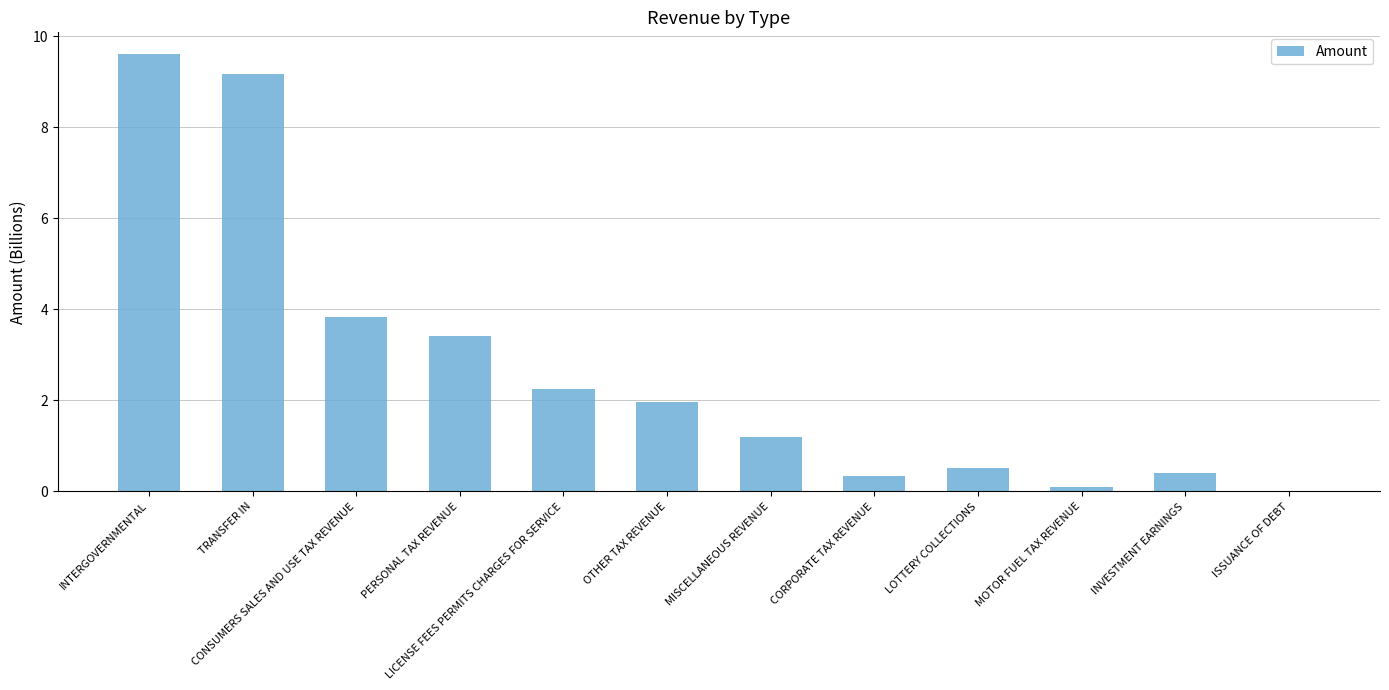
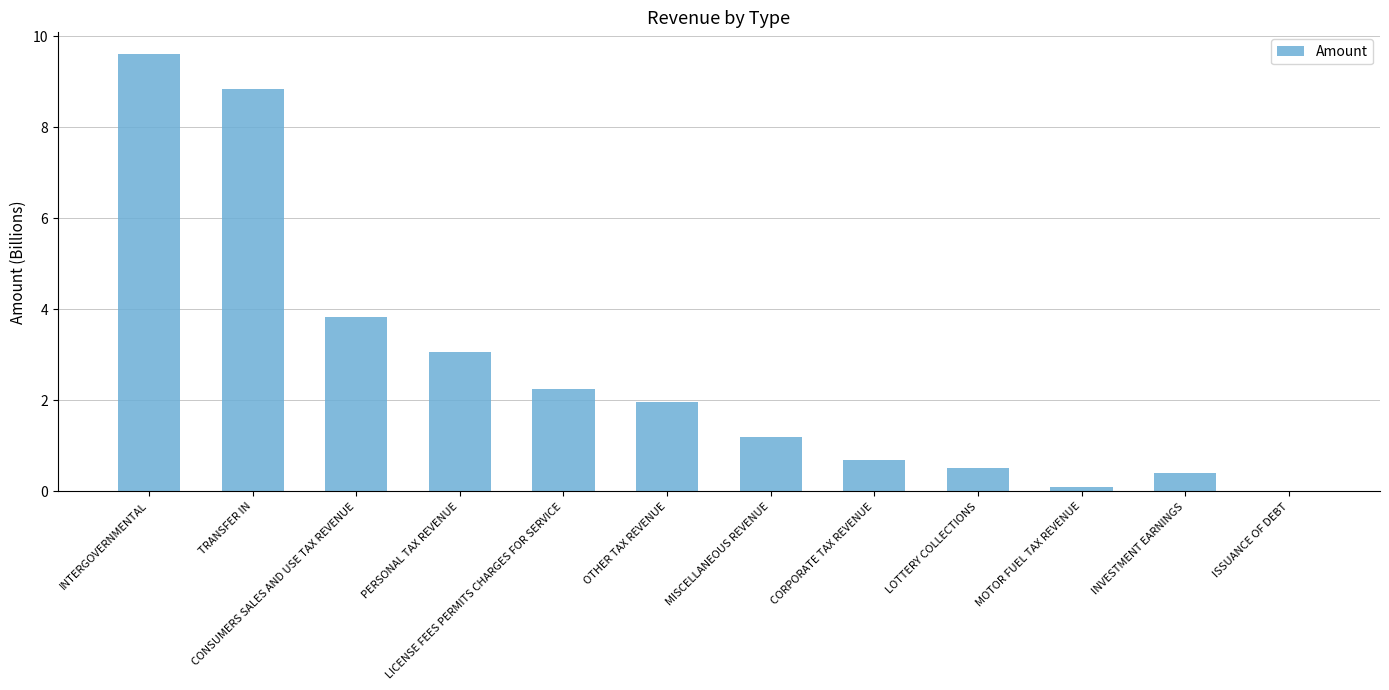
TRANSFER IN: 9.2 -> 8.8
PERSONAL TAX REVENUE: 3.4 -> 3.1
CORPORATE TAX REVENUE: 0.3 -> 0.7
